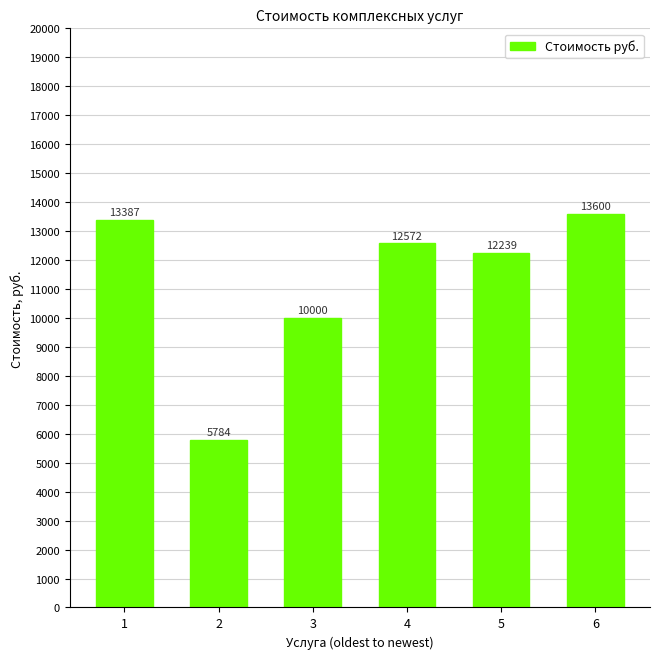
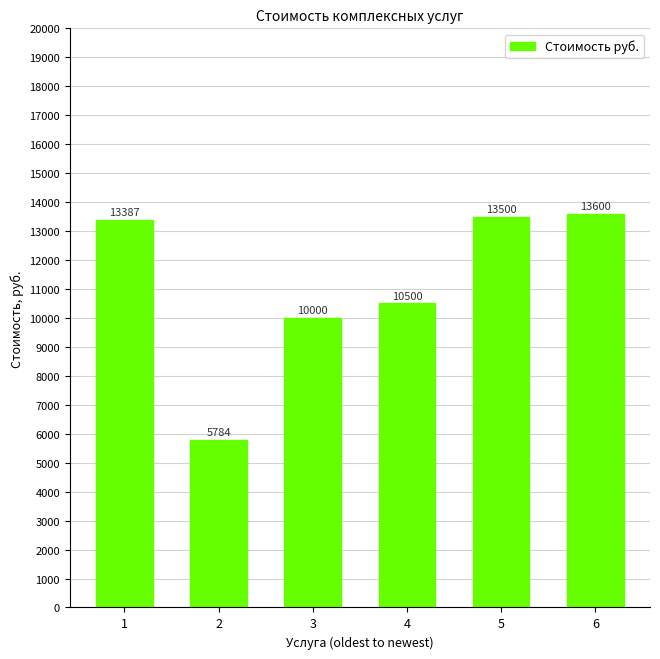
4: 12572 -> 10500
5: 12239 -> 13500
